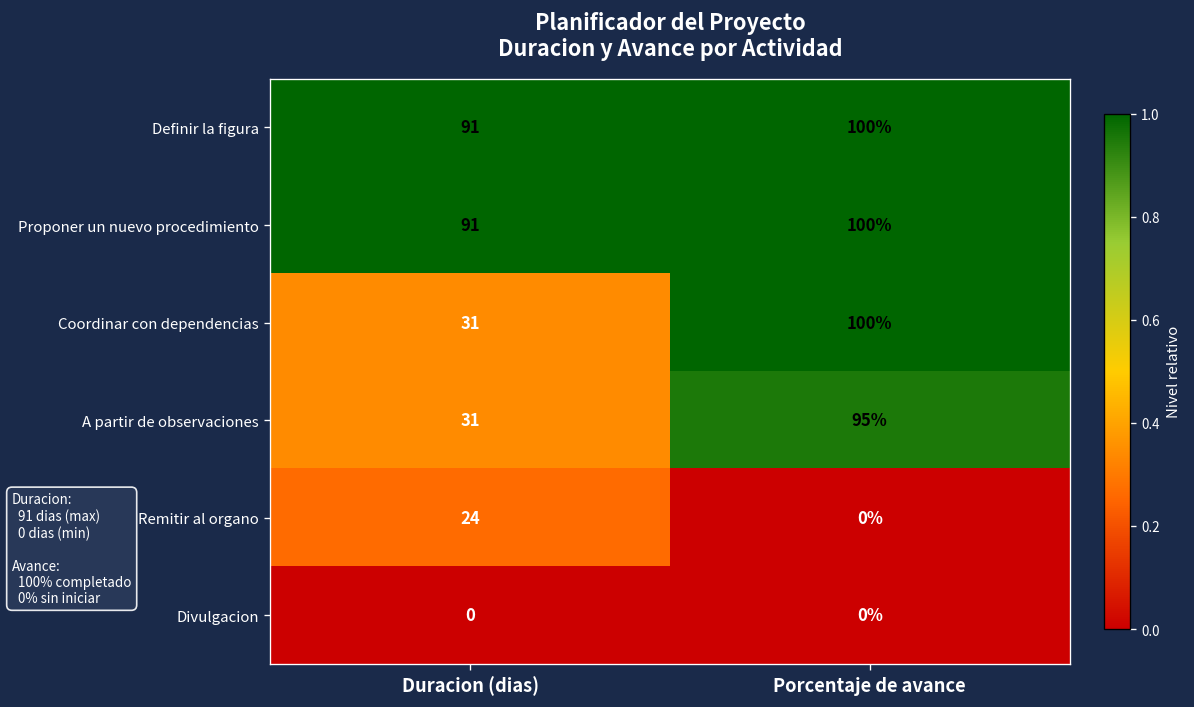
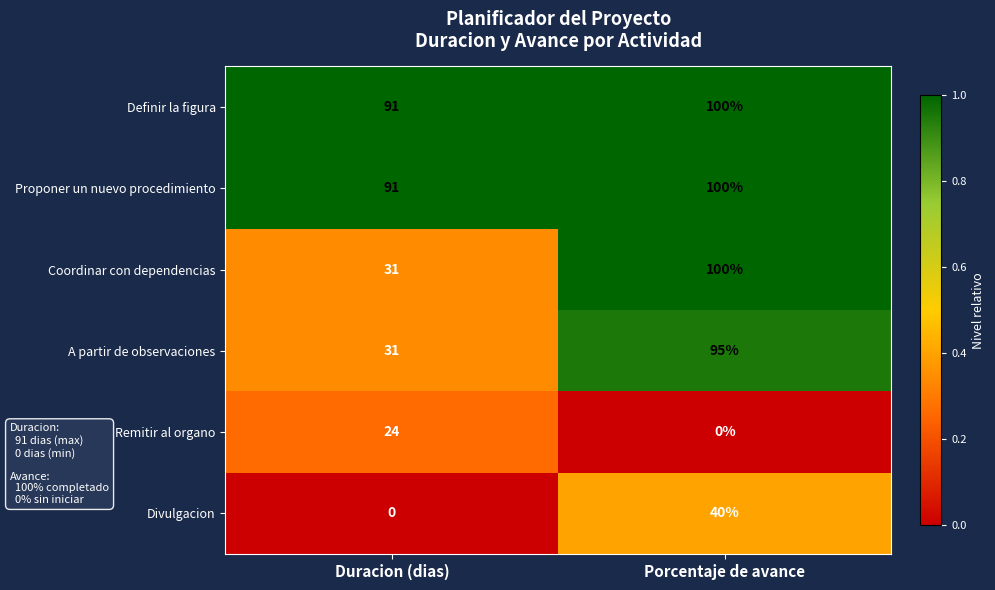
Divulgacion, Porcentaje de avance: 0% -> 40%
